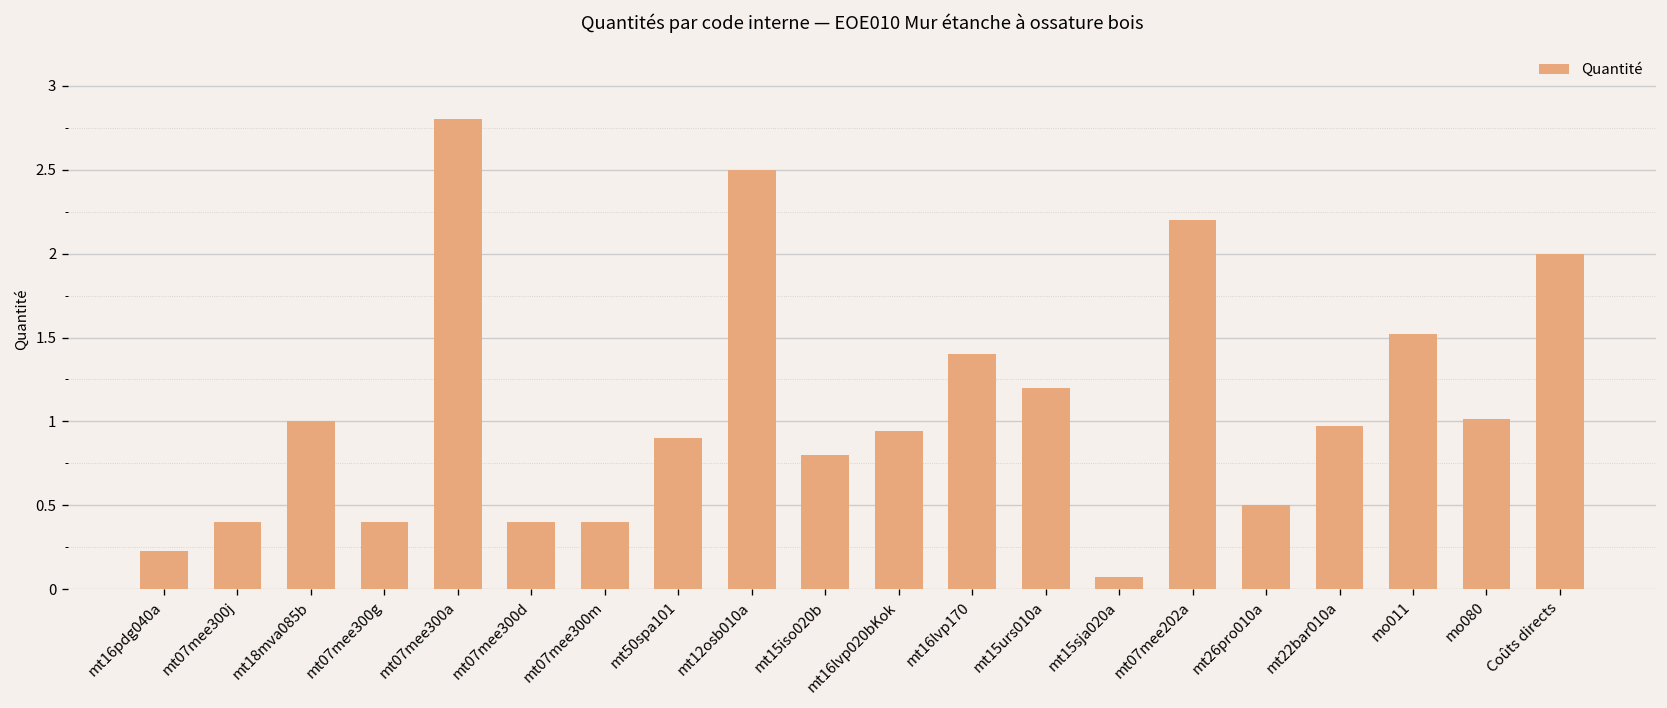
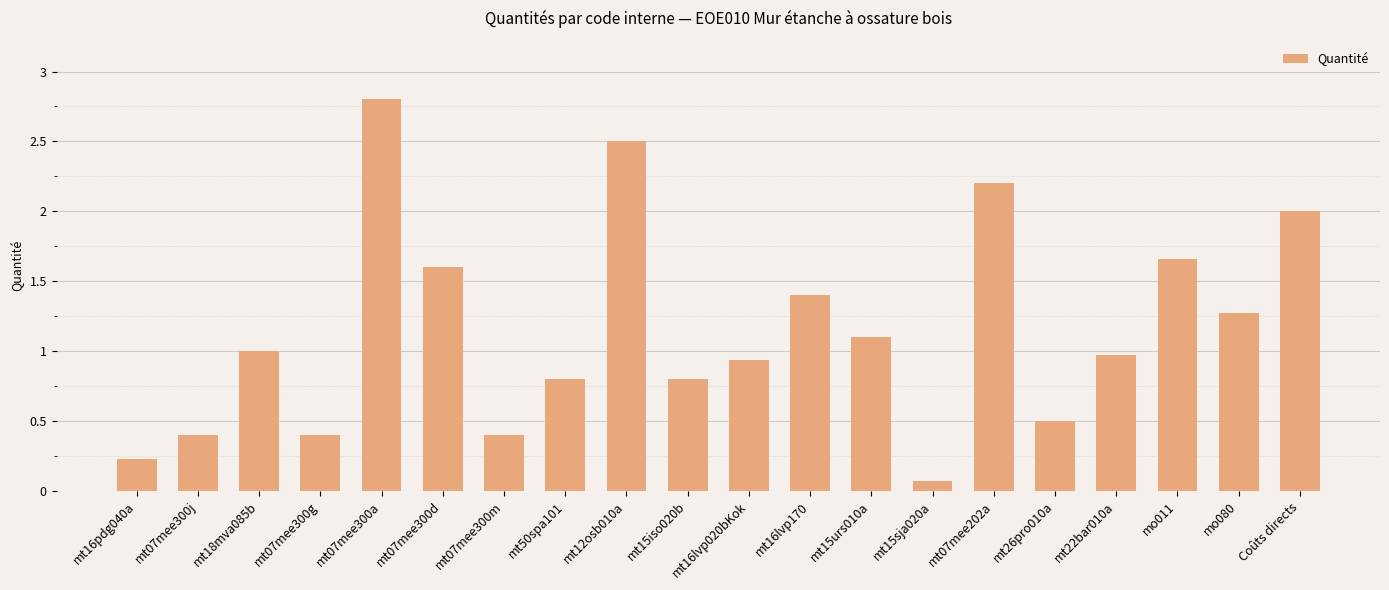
mt07mee300d: 0.4 -> 1.6
mt50spa101: 0.9 -> 0.8
mt15urs010a: 1.2 -> 1.1
mo011: 1.52 -> 1.66
mo080: 1.01 -> 1.28
